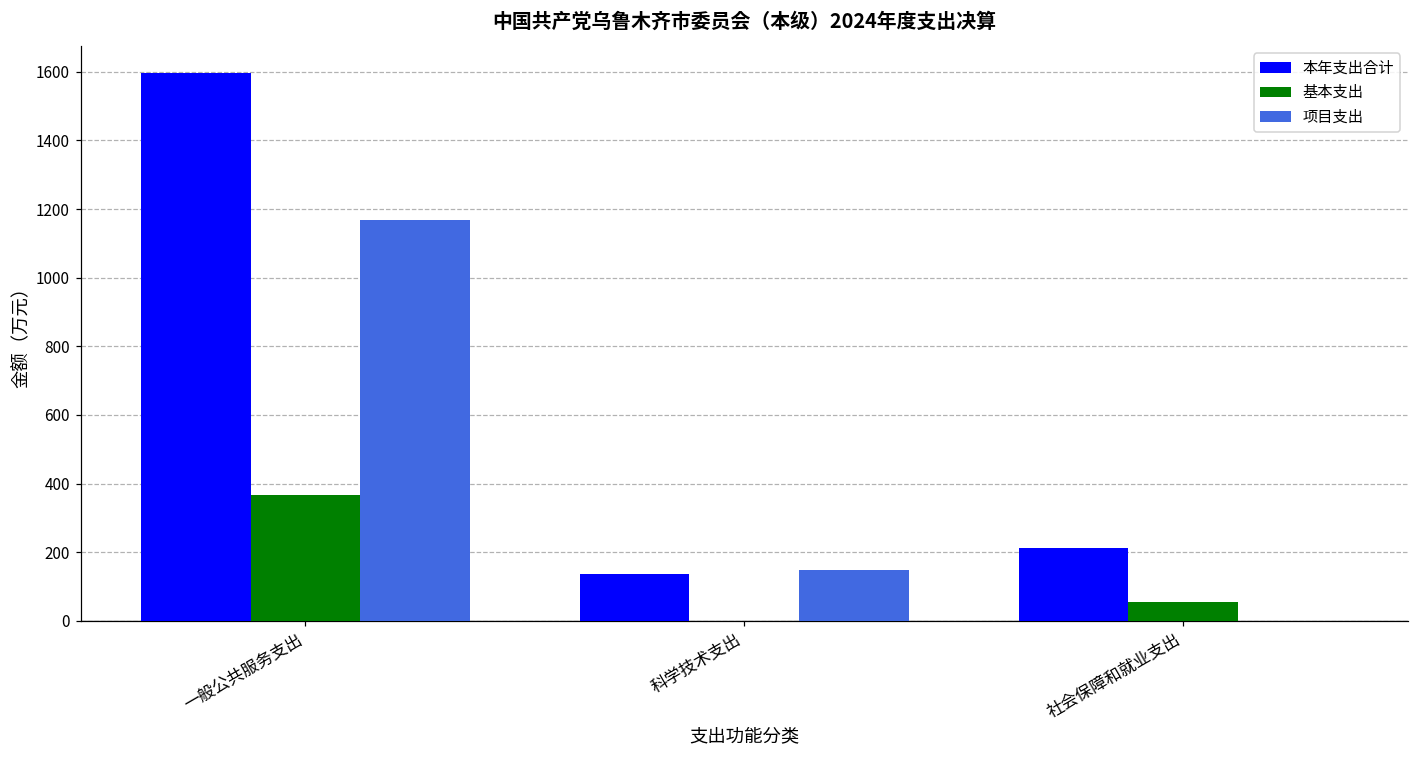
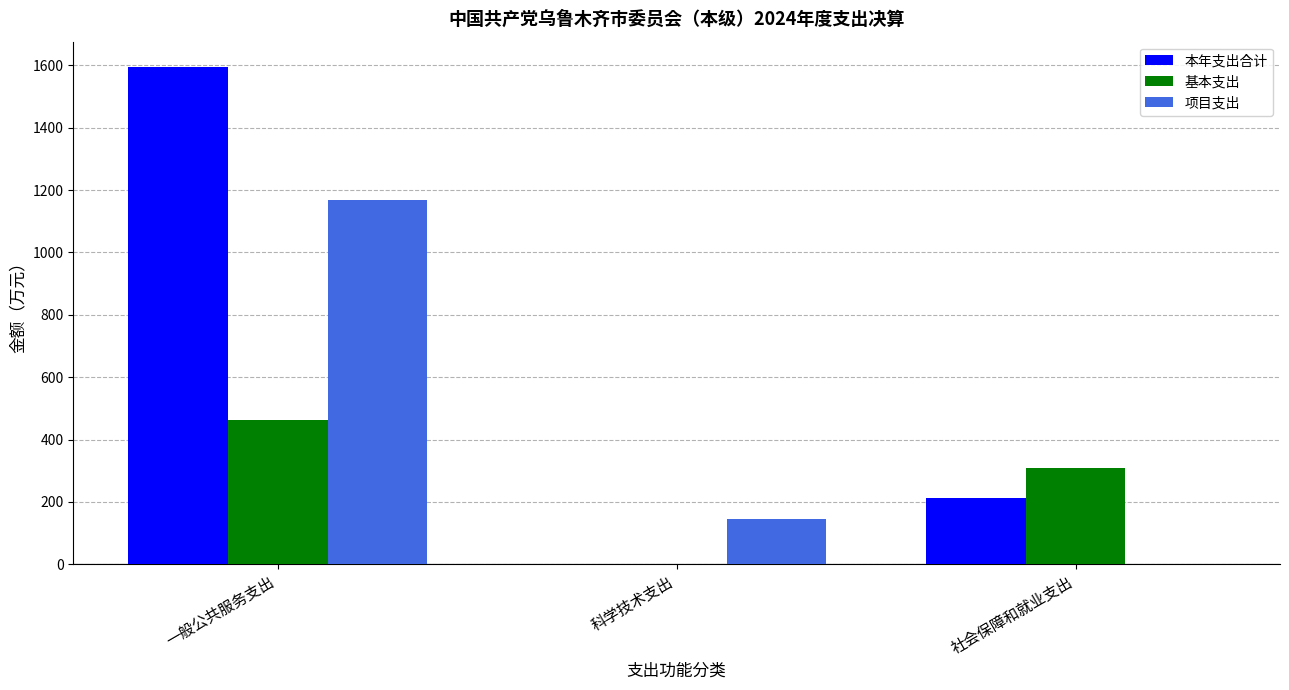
基本支出, 一般公共服务支出: 370 -> 460
本年支出合计, 科学技术支出: 140 -> 0
基本支出, 社会保障和就业支出: 50 -> 310
